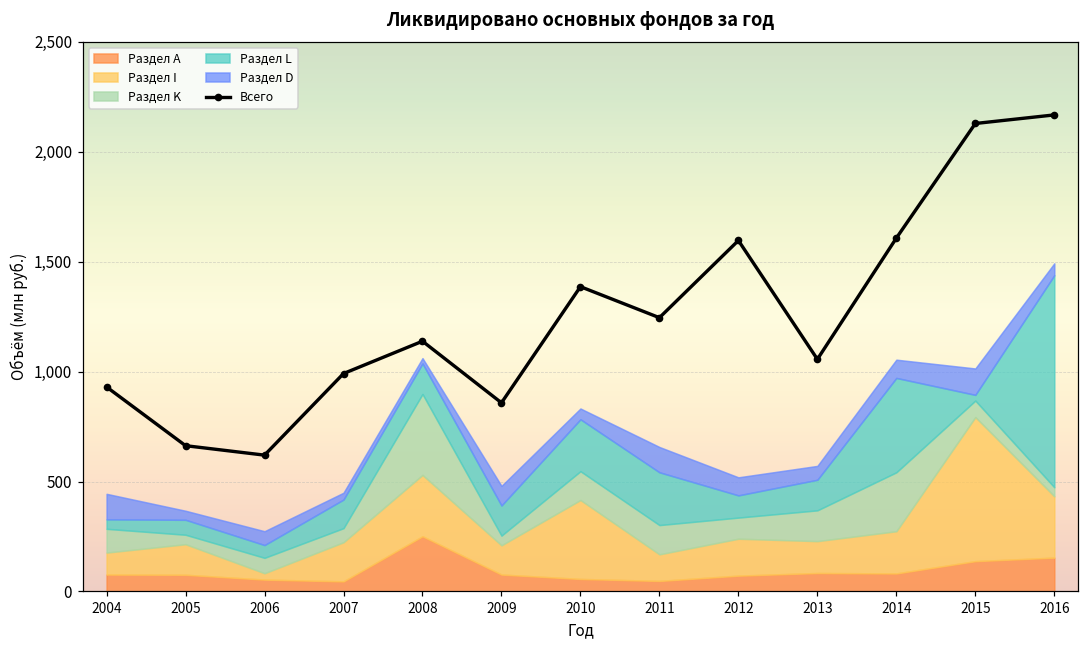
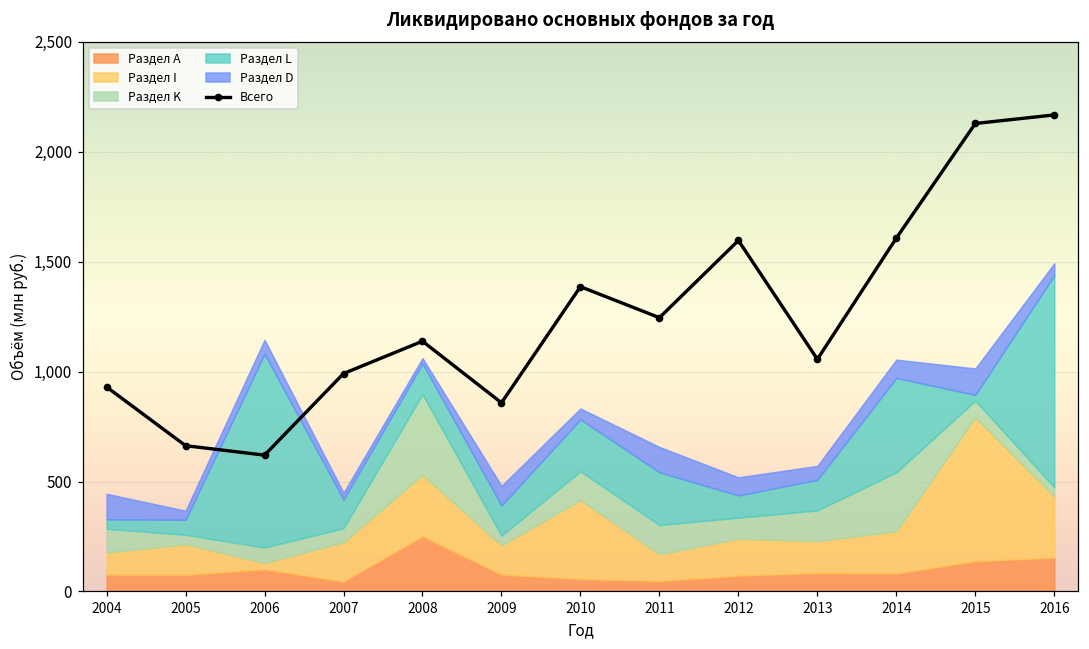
Раздел А, 2006: 50 -> 100
Раздел L, 2006: 60 -> 880
